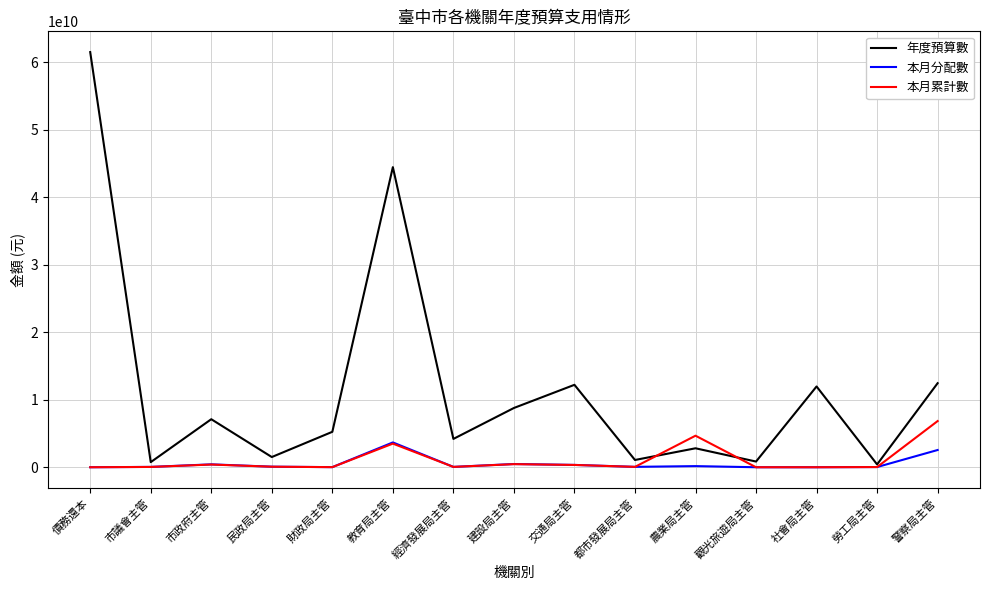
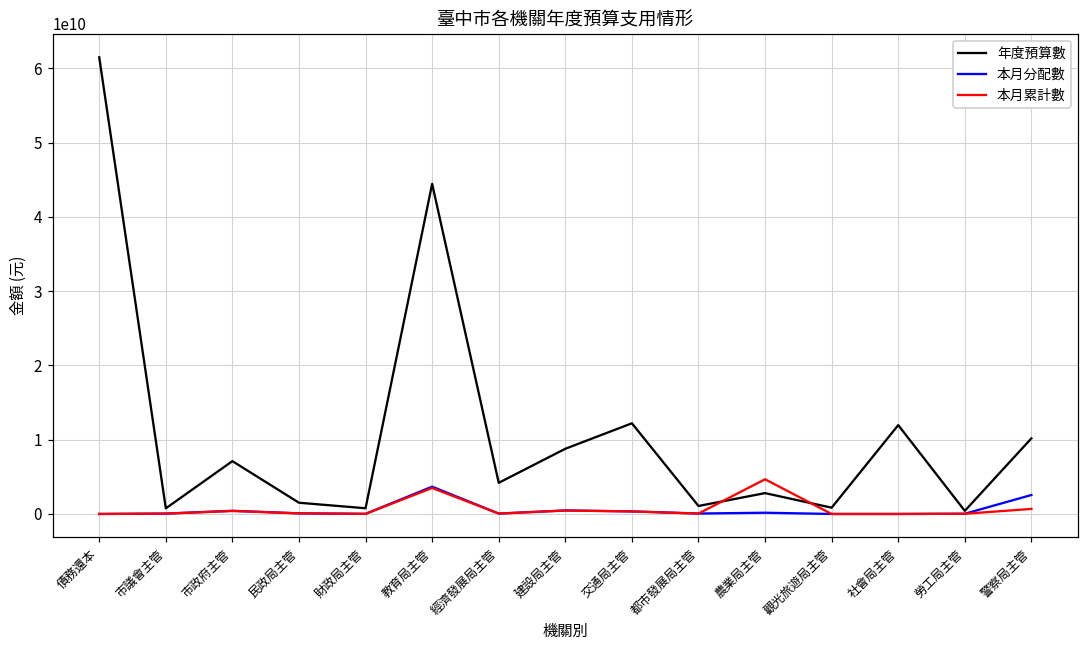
年度預算數, 財政局主管: 5000000000 -> 1000000000
年度預算數, 警察局主管: 12000000000 -> 10000000000
本月累計數, 警察局主管: 7000000000 -> 1000000000
